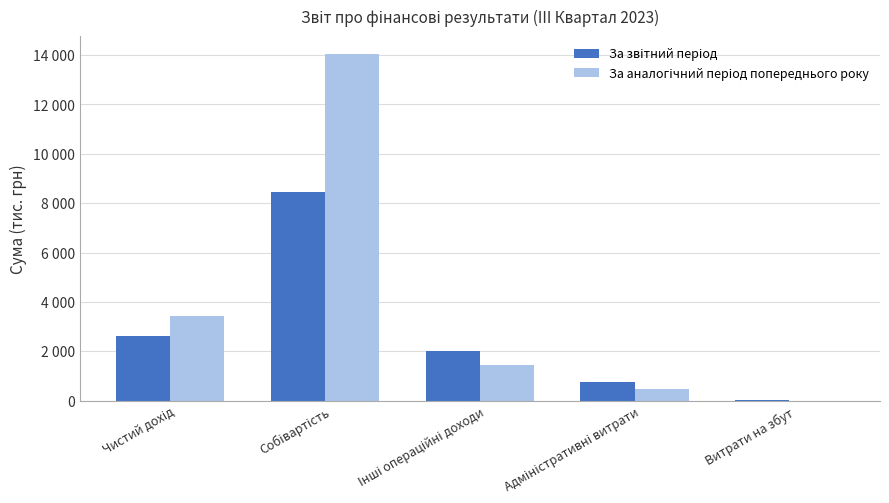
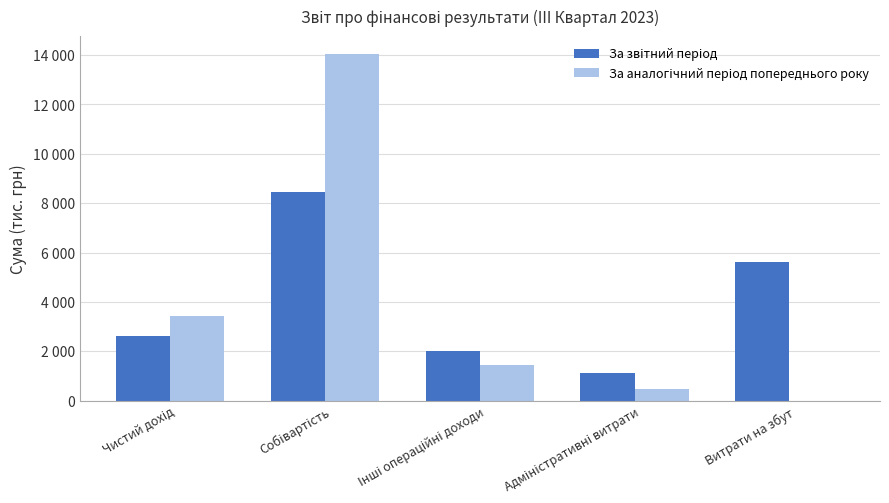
За звітний період, Адміністративні витрати: 700 -> 1100
За звітний період, Витрати на збут: 0 -> 5600
